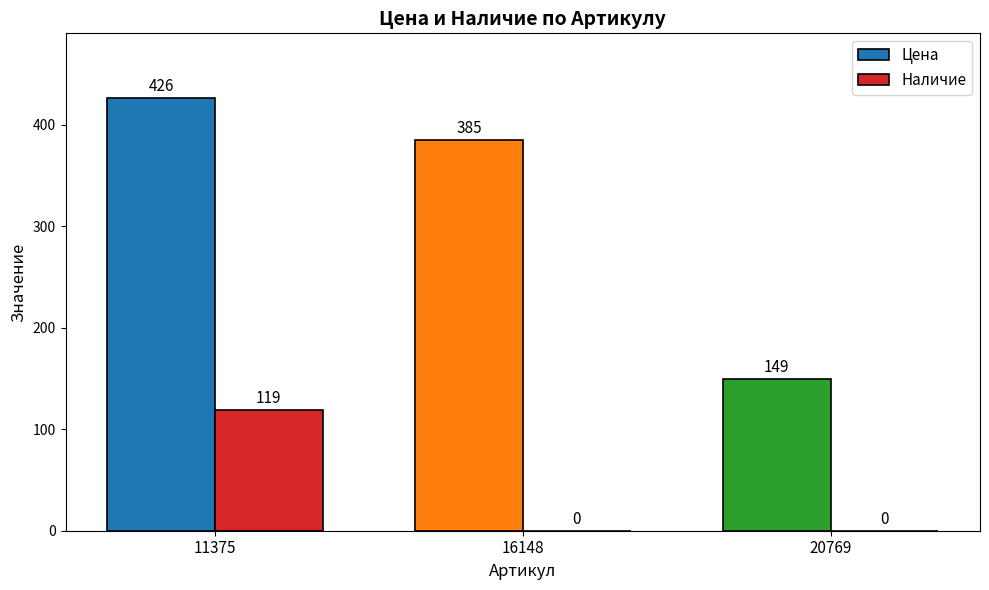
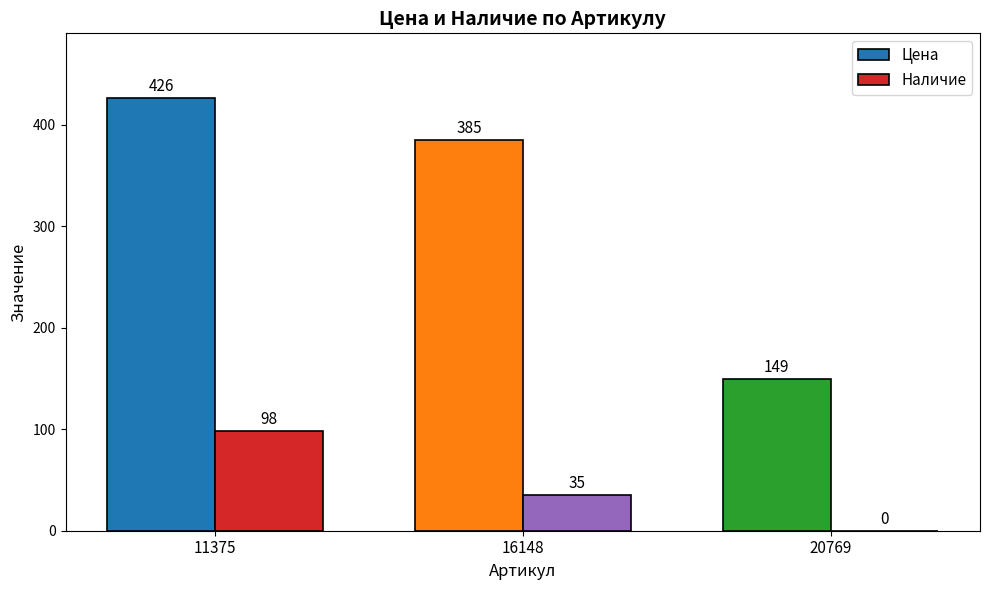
Наличие, 11375: 119 -> 98
Наличие, 16148: 0 -> 35
